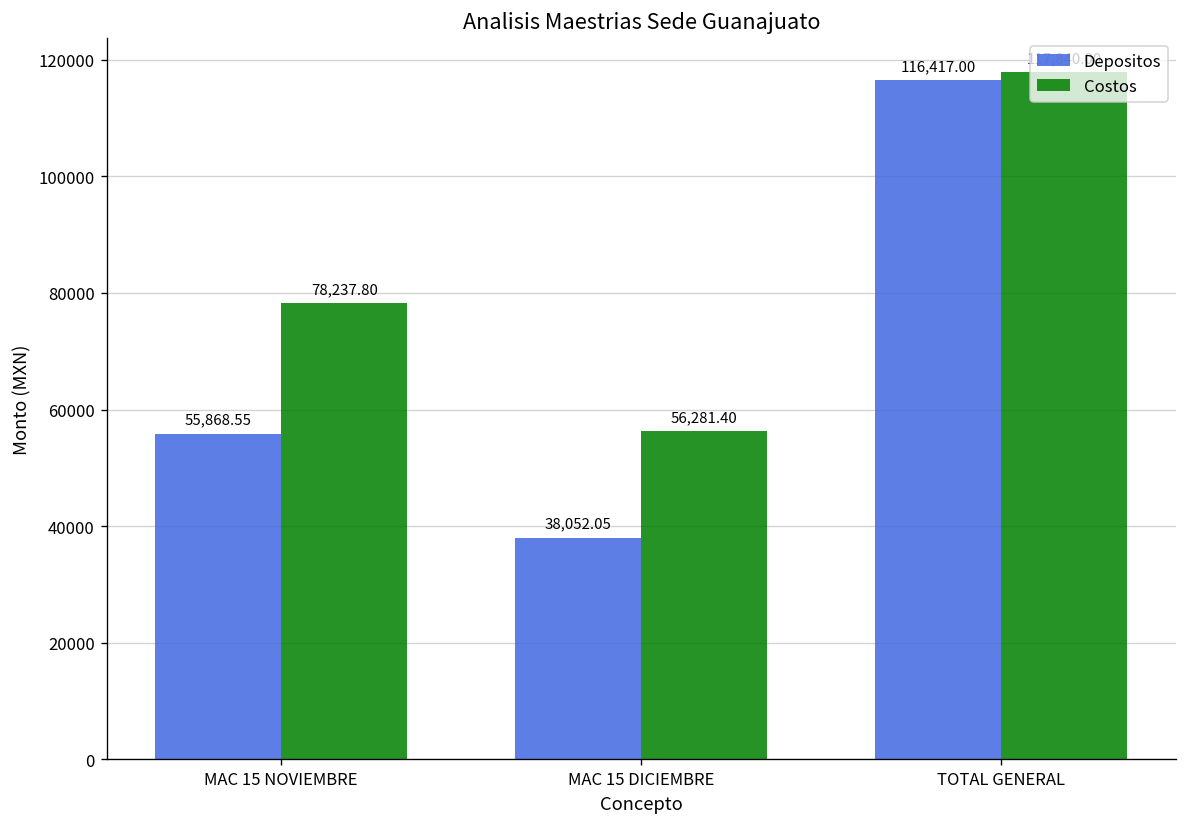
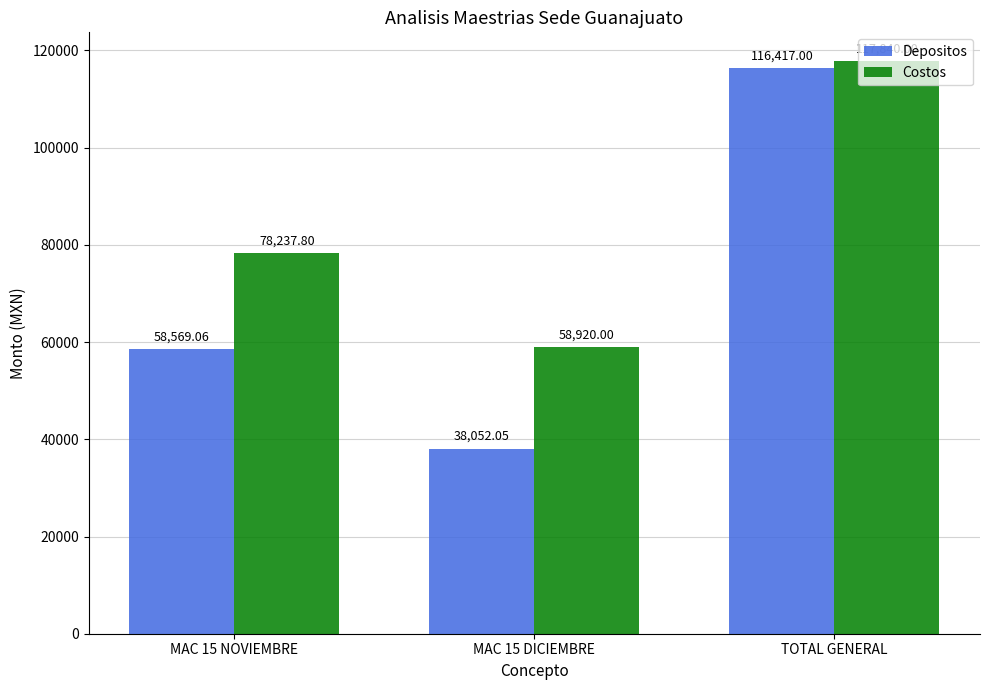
Depositos, MAC 15 NOVIEMBRE: 55,868.55 -> 58,569.06
Costos, MAC 15 DICIEMBRE: 56,281.40 -> 58,920.00
